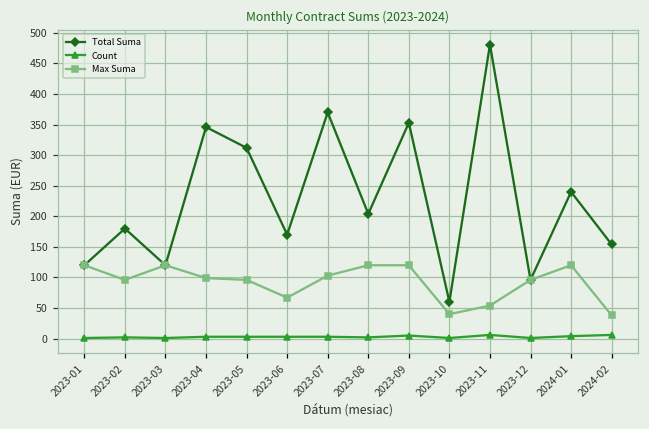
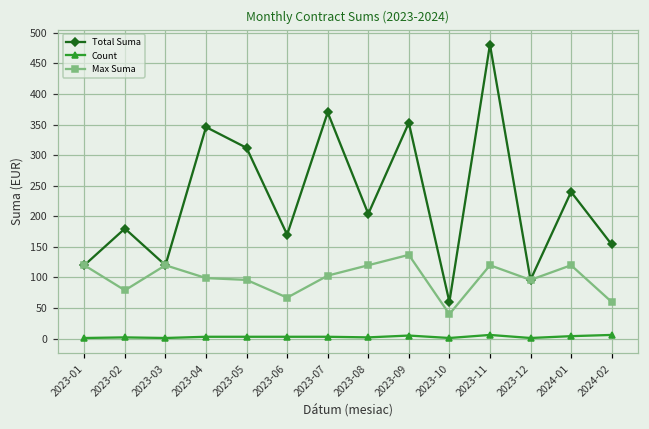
Max Suma, 2023-02: 100 -> 80
Max Suma, 2023-09: 120 -> 140
Max Suma, 2023-11: 50 -> 120
Max Suma, 2024-02: 40 -> 60
